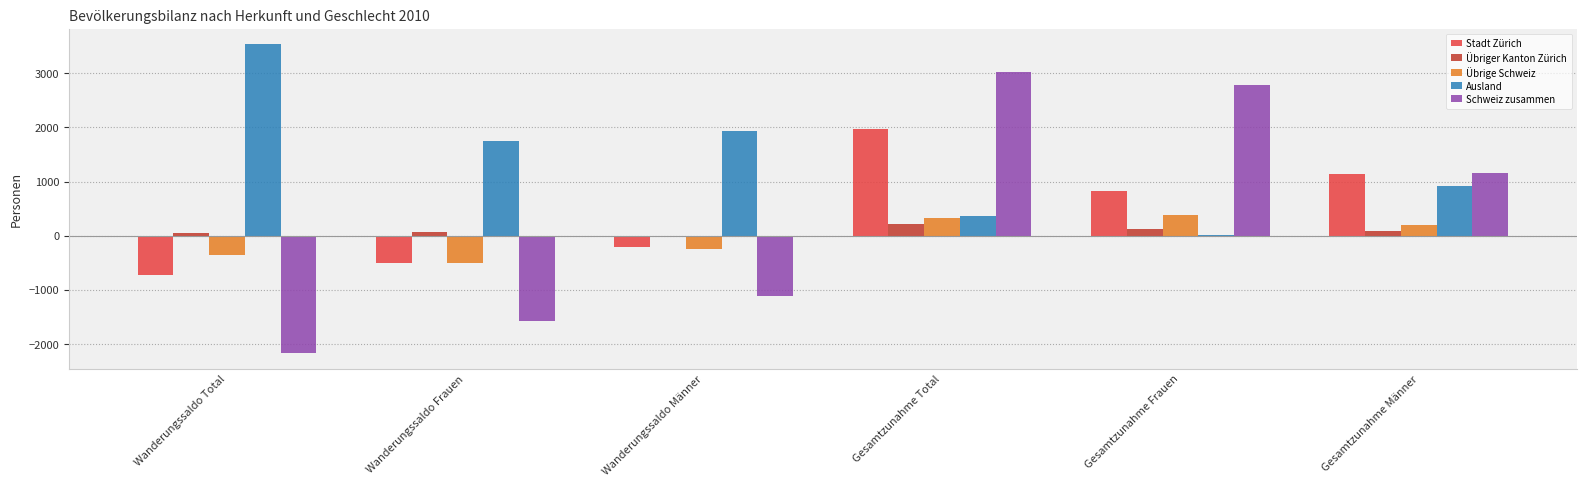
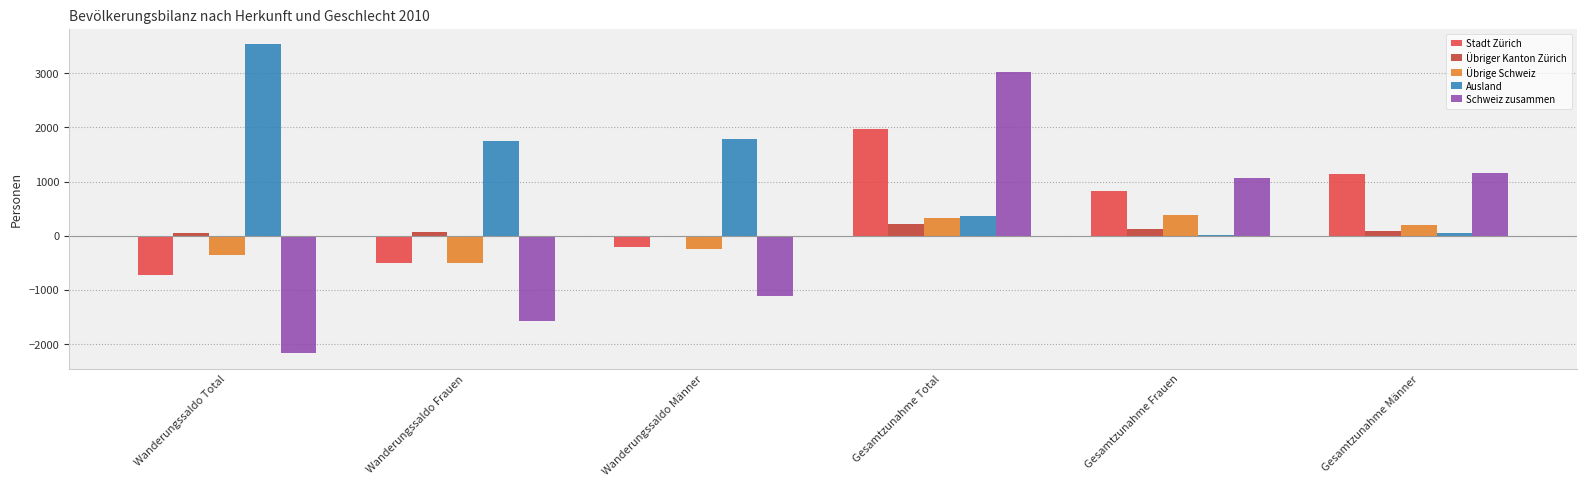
Ausland, Wanderungssaldo Männer: 1900 -> 1800
Schweiz zusammen, Gesamtzunahme Frauen: 2800 -> 1100
Ausland, Gesamtzunahme Männer: 900 -> 0
